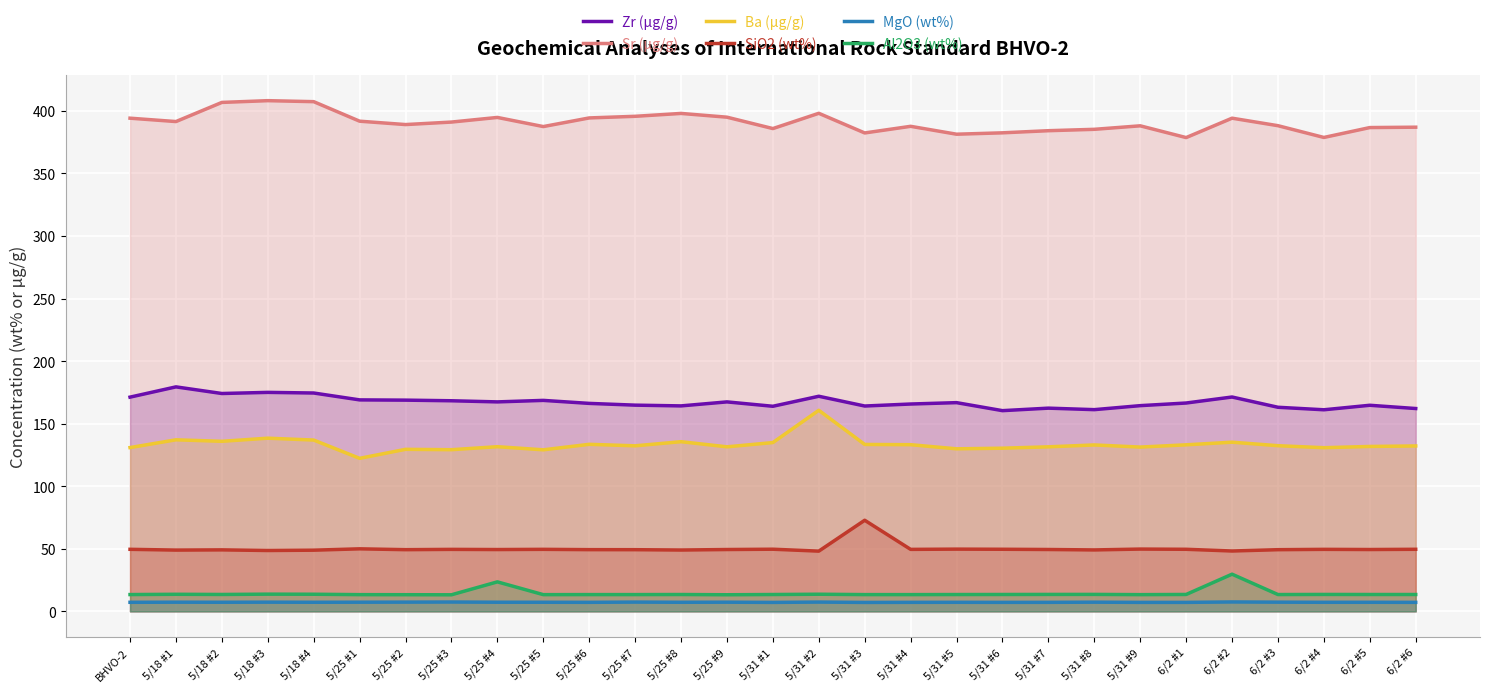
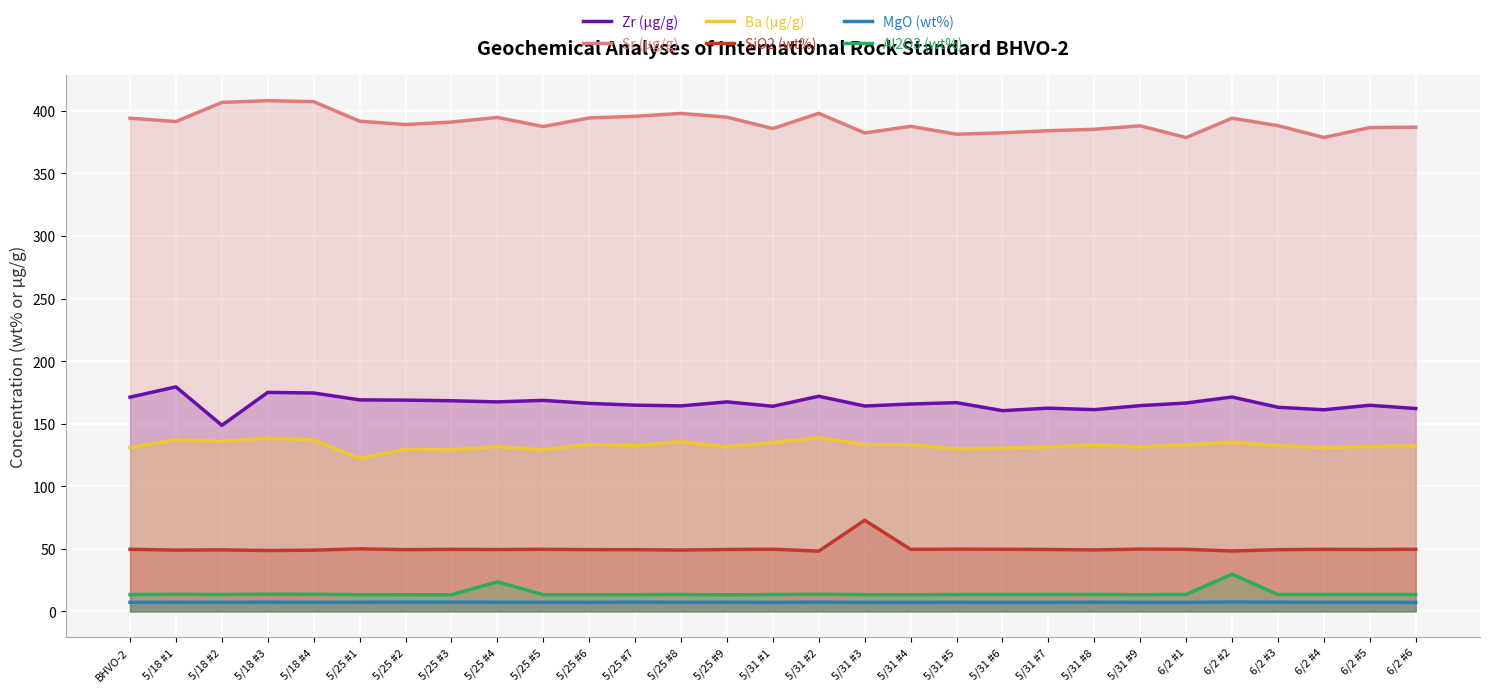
Zr (µg/g), 5/18 #2: 174 -> 149
Ba (µg/g), 5/31 #2: 161 -> 139
